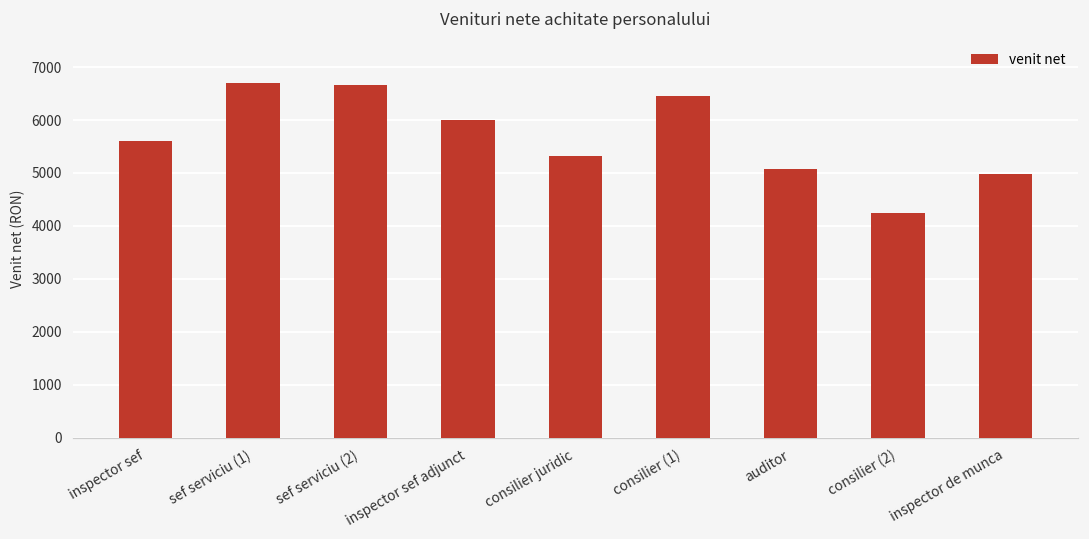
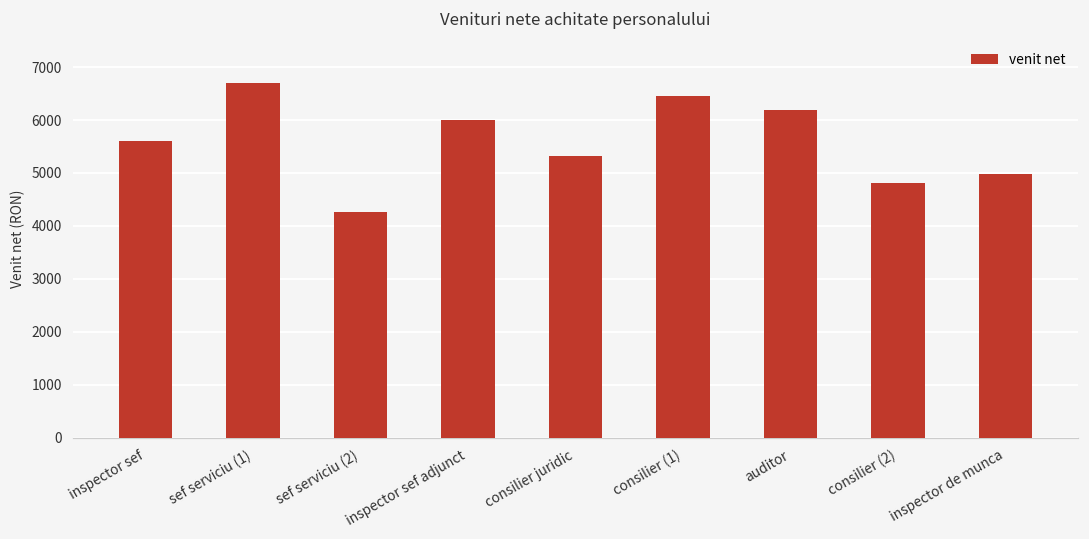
sef serviciu (2): 6700 -> 4300
auditor: 5100 -> 6200
consilier (2): 4300 -> 4800
